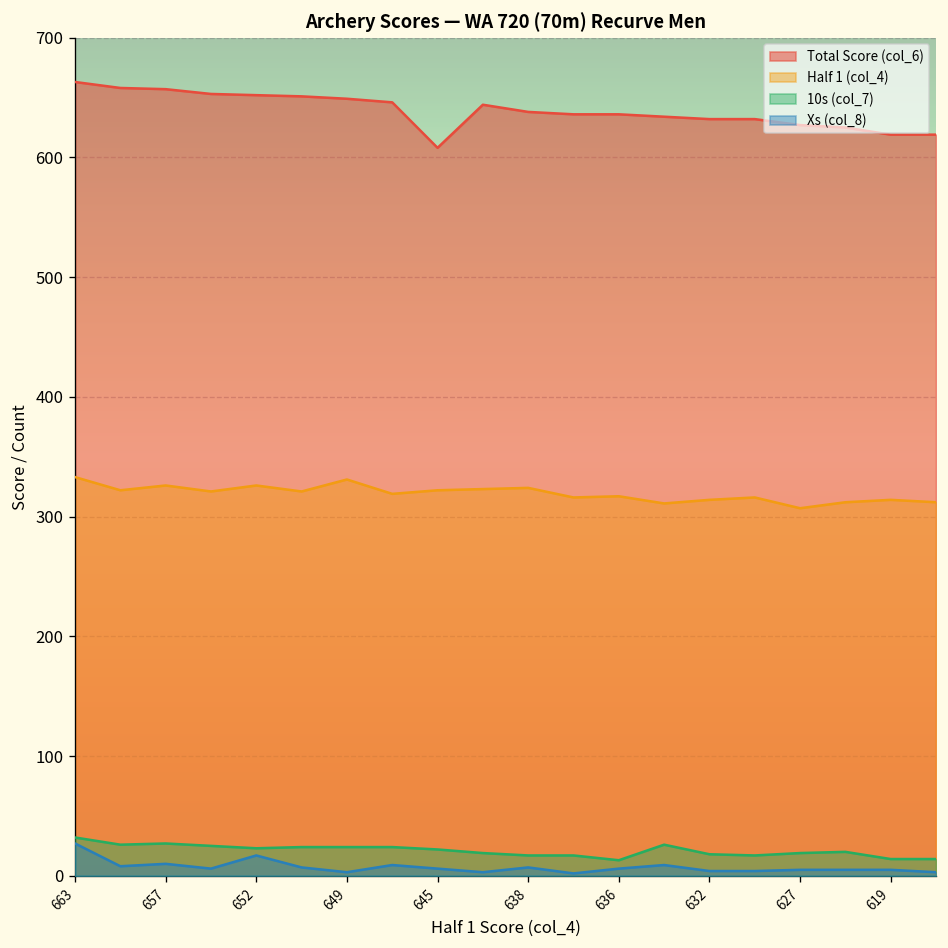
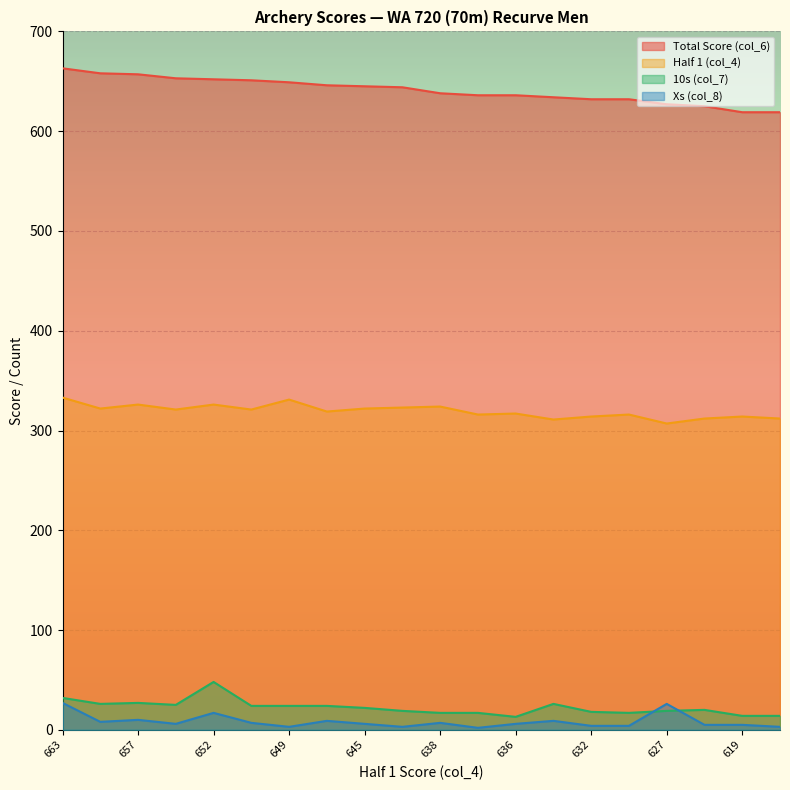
10s (col_7), 652: 20 -> 50
Total Score (col_6), 645: 610 -> 650
Xs (col_8), 627: 10 -> 30
